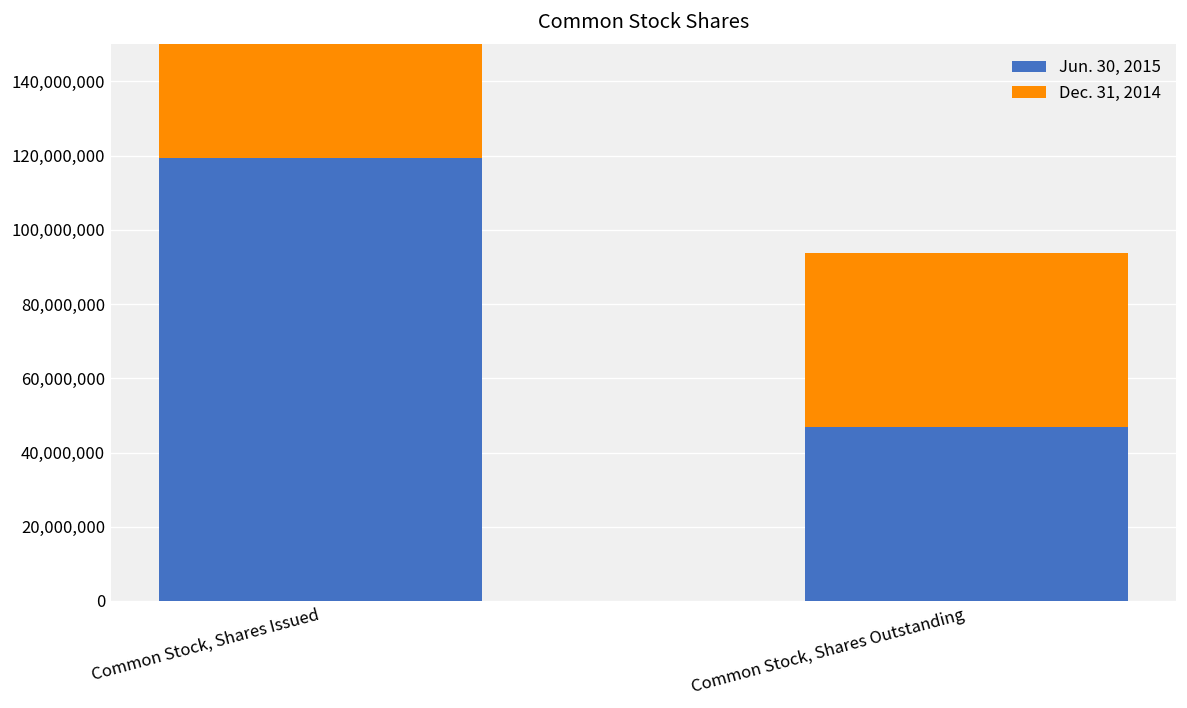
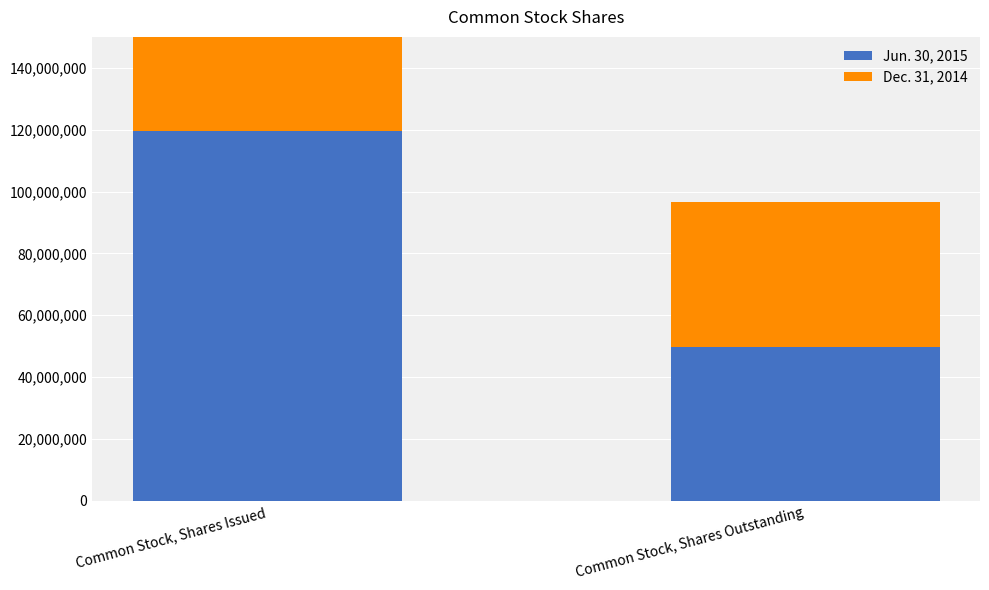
Jun. 30, 2015, Common Stock, Shares Outstanding: 47,000,000 -> 50,000,000
